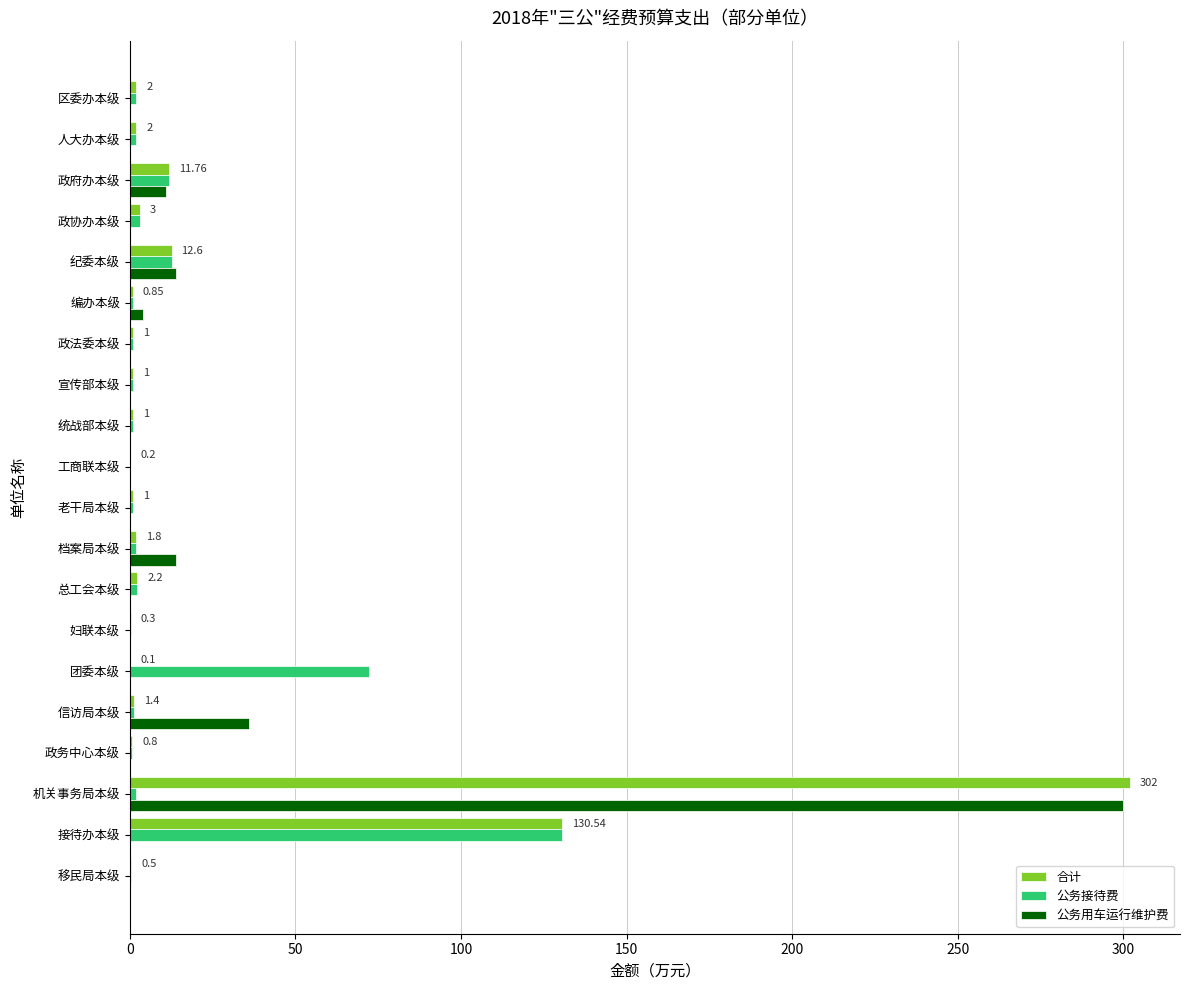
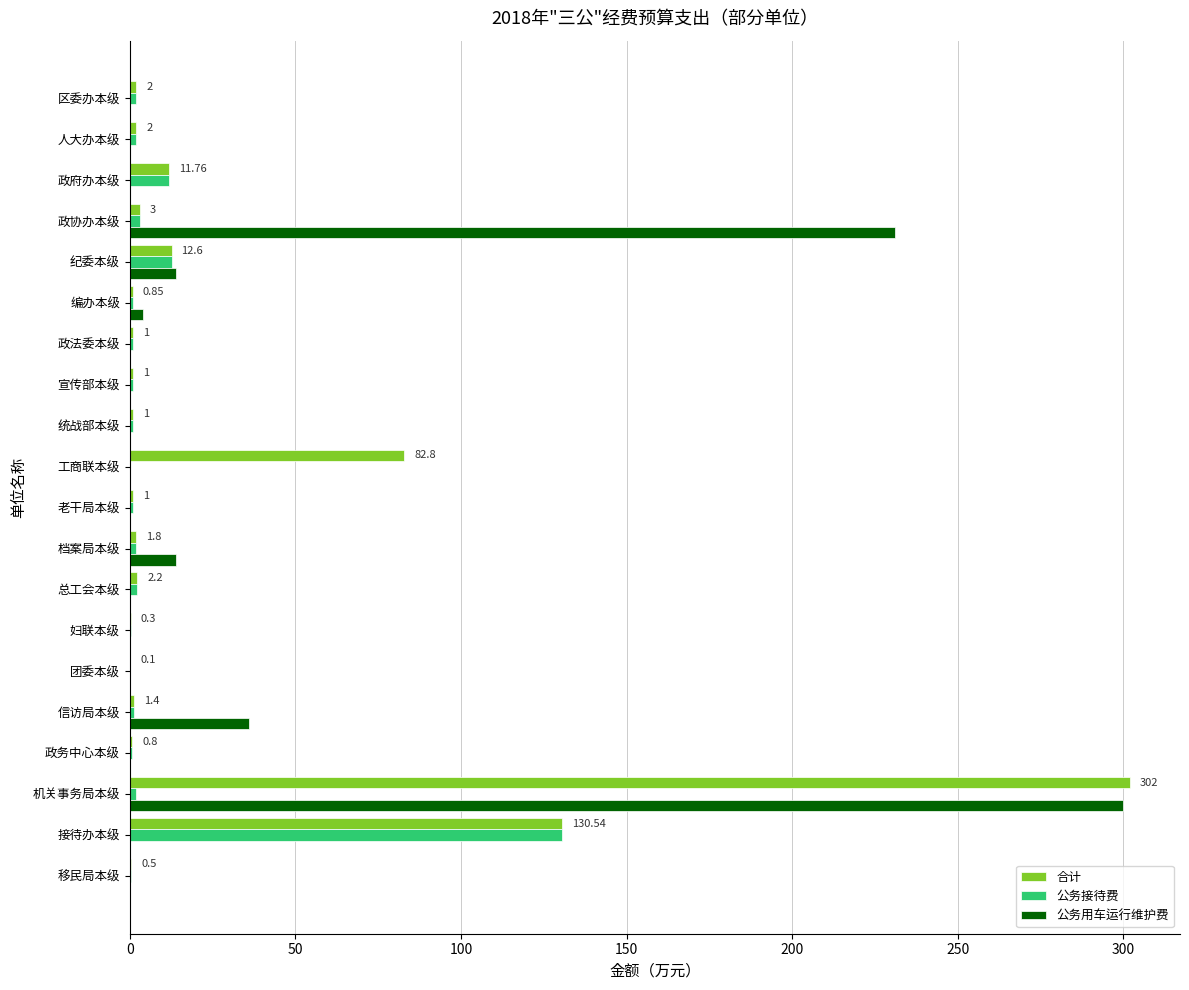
公务用车运行维护费, 政府办本级: 11 -> 0
公务用车运行维护费, 政协办本级: 0 -> 231
合计, 工商联本级: 0.2 -> 82.8
公务接待费, 团委本级: 72 -> 0
